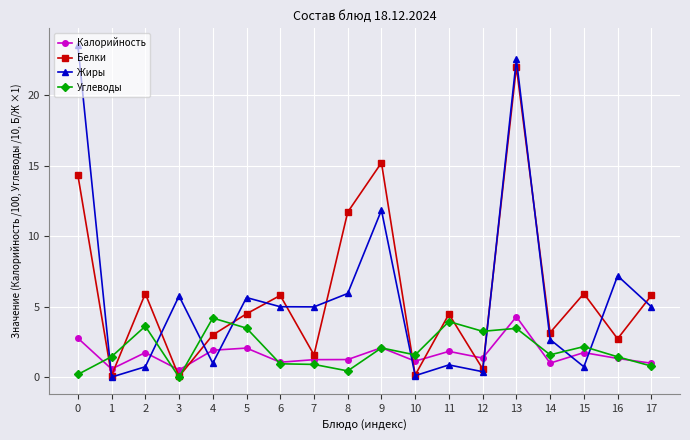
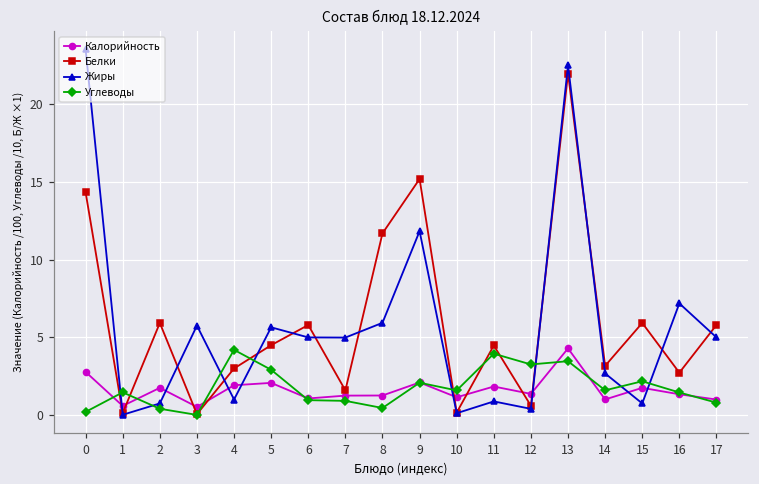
Углеводы, 2: 3.6 -> 0.4
Углеводы, 5: 3.5 -> 2.9
